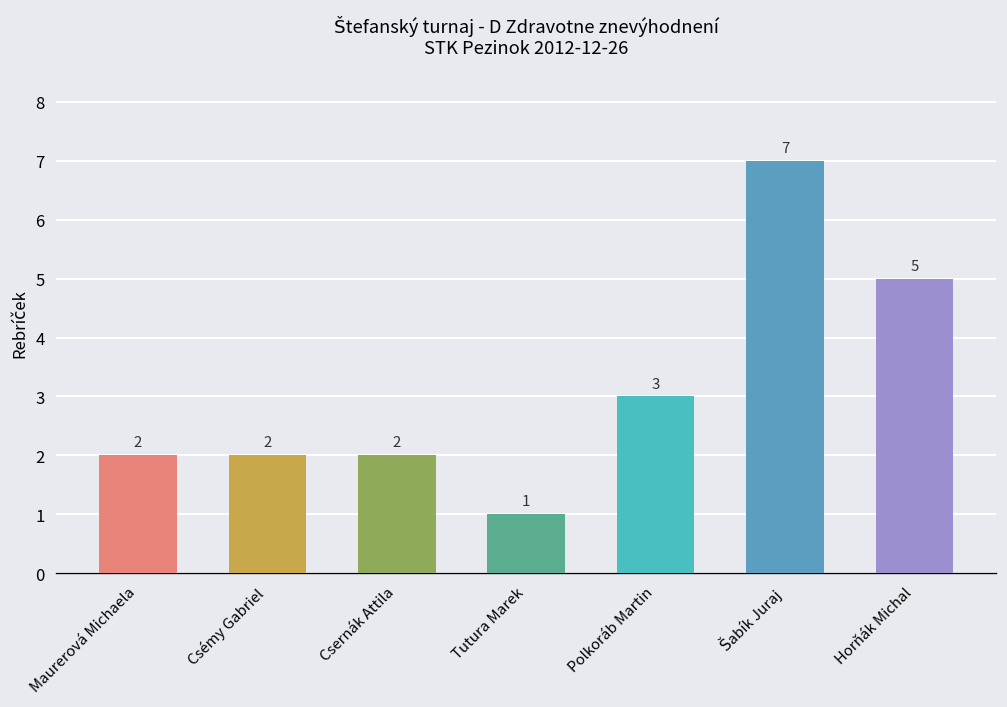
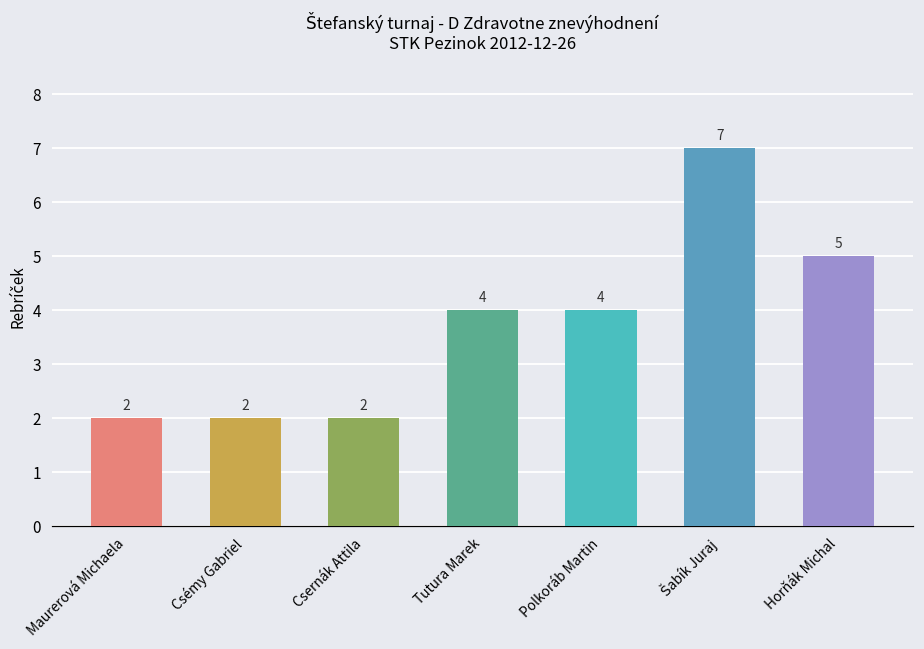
Tutura Marek: 1 -> 4
Polkoráb Martin: 3 -> 4
